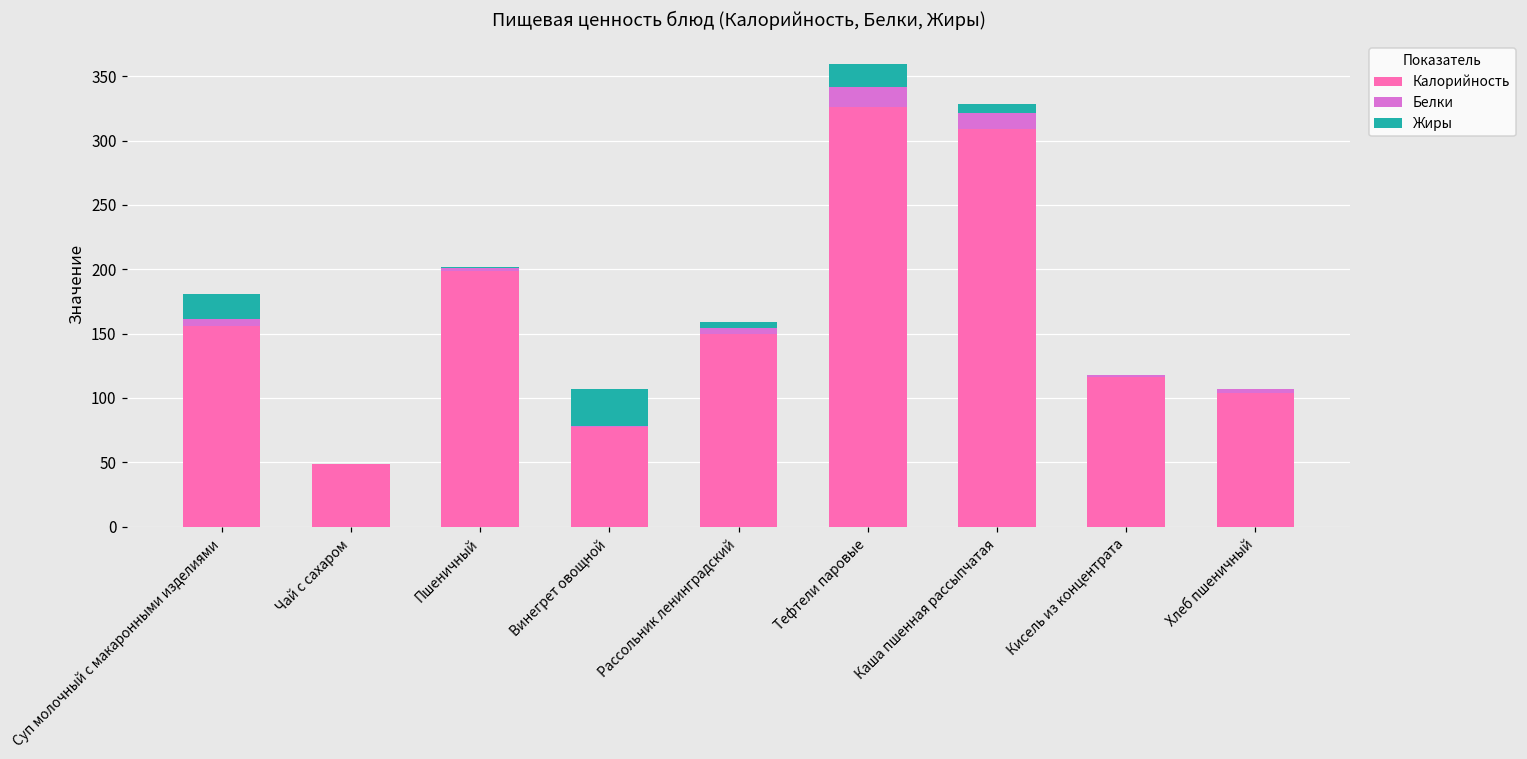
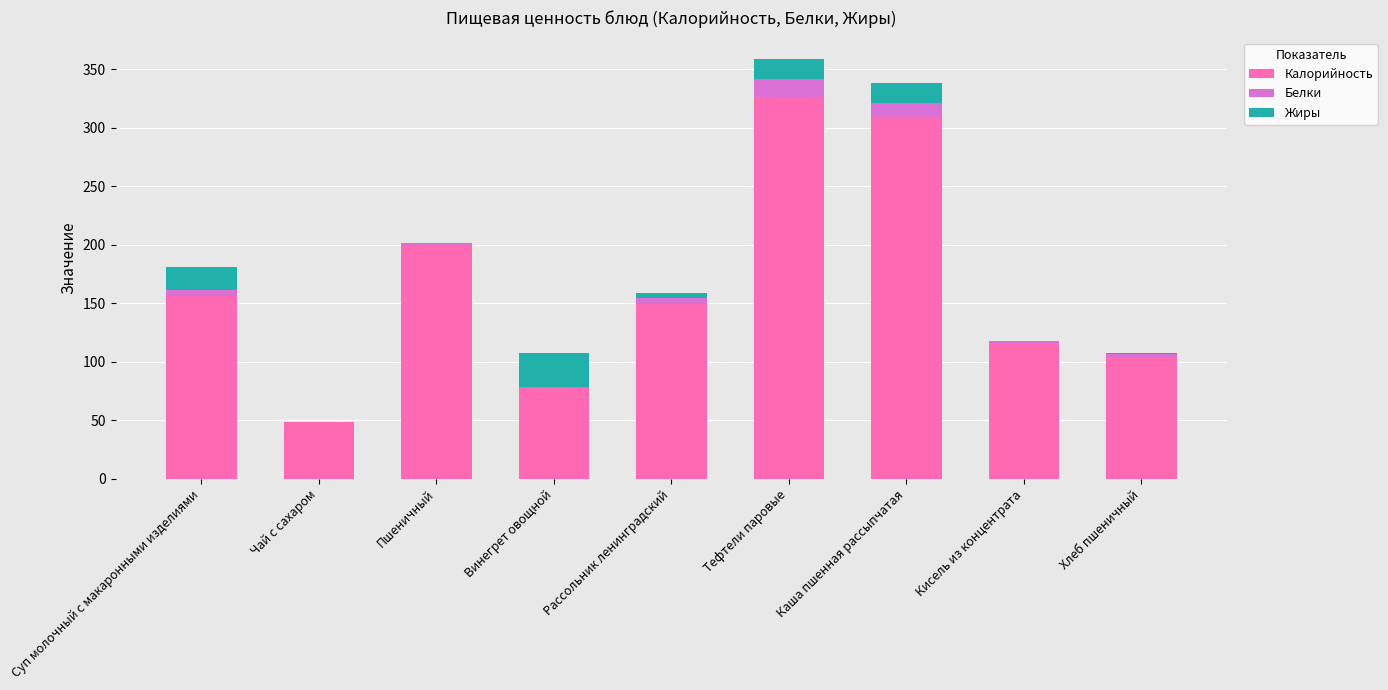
Жиры, Каша пшенная рассыпчатая: 7 -> 16
